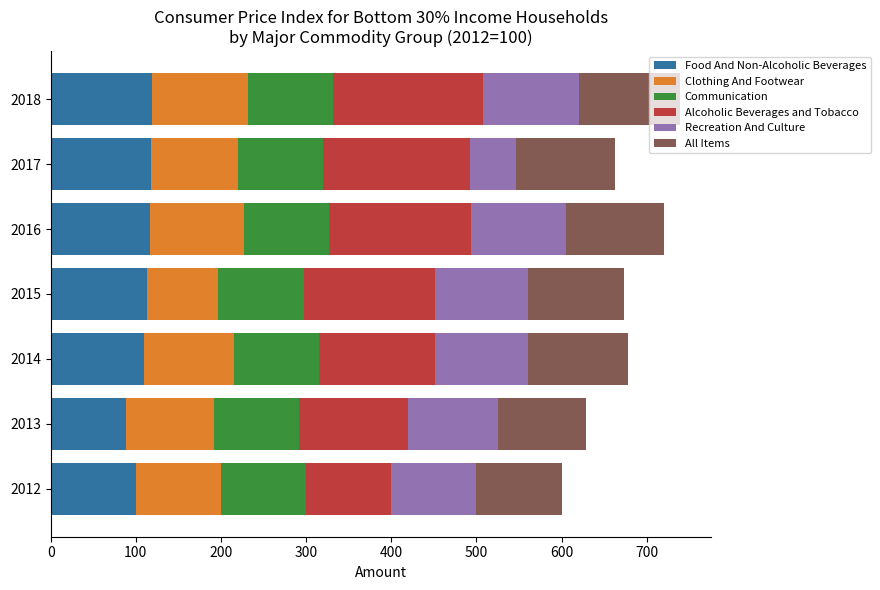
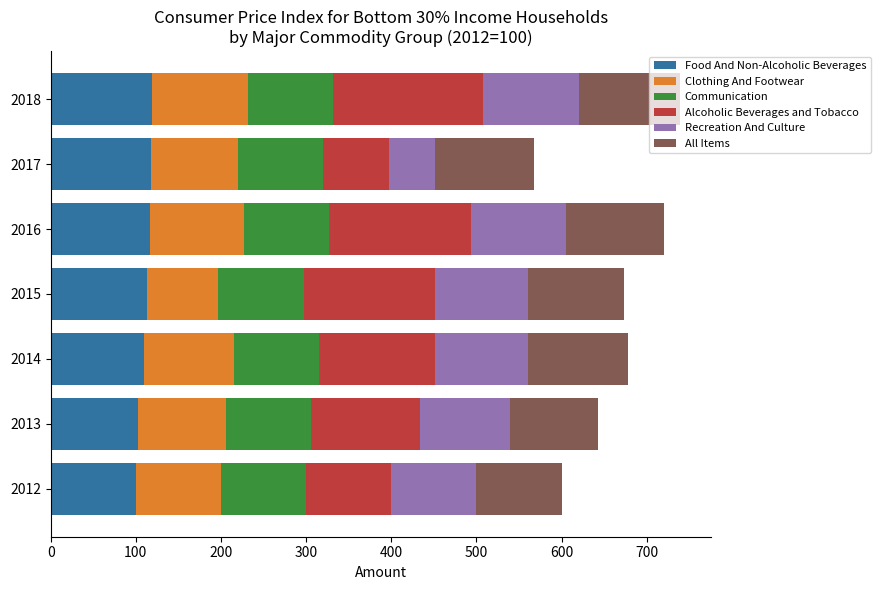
Alcoholic Beverages and Tobacco, 2017: 170 -> 80
Food And Non-Alcoholic Beverages, 2013: 90 -> 100
